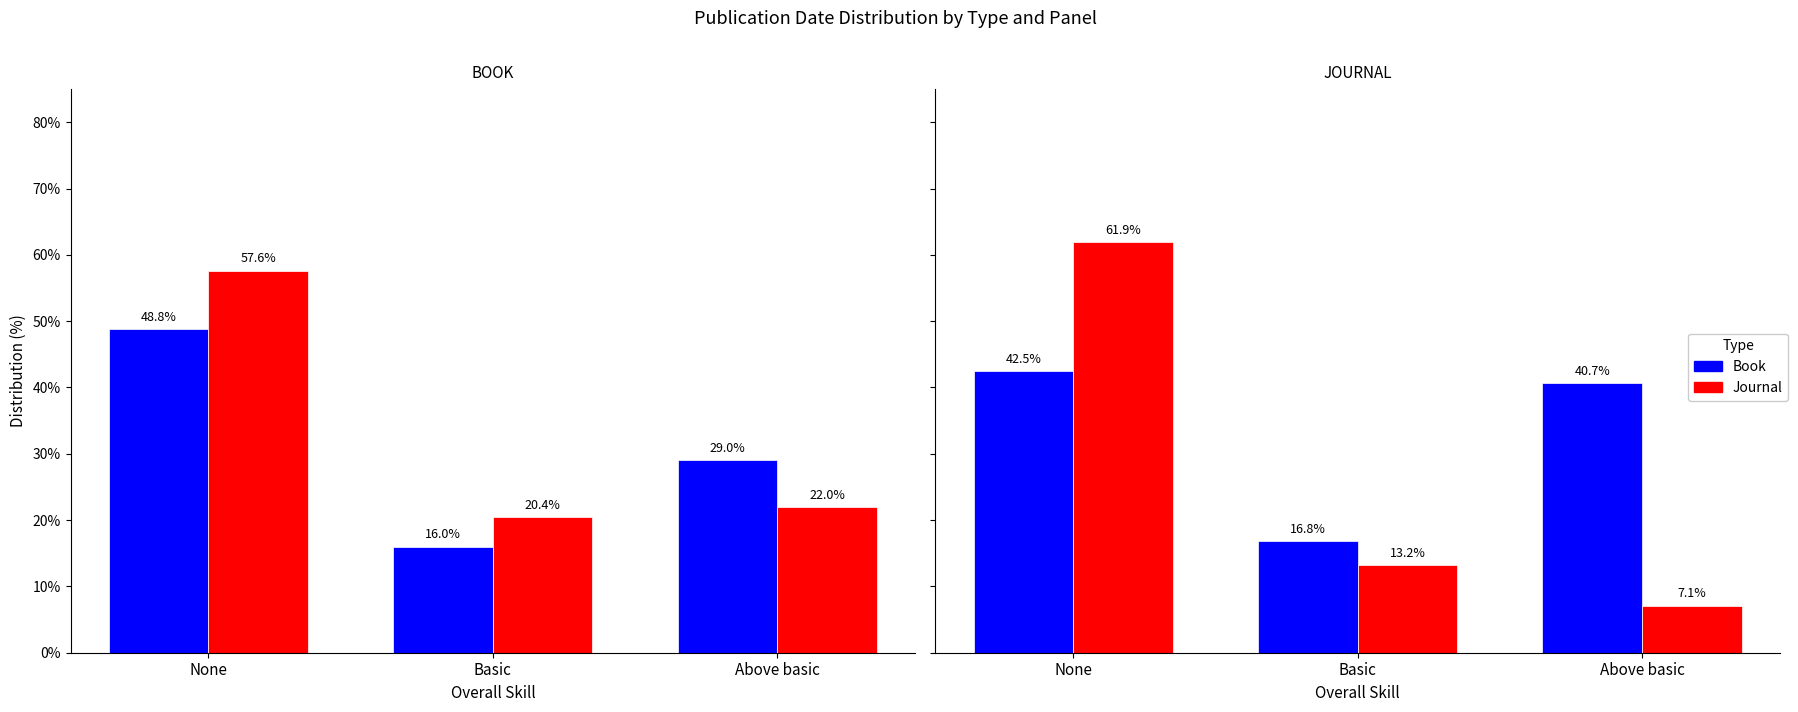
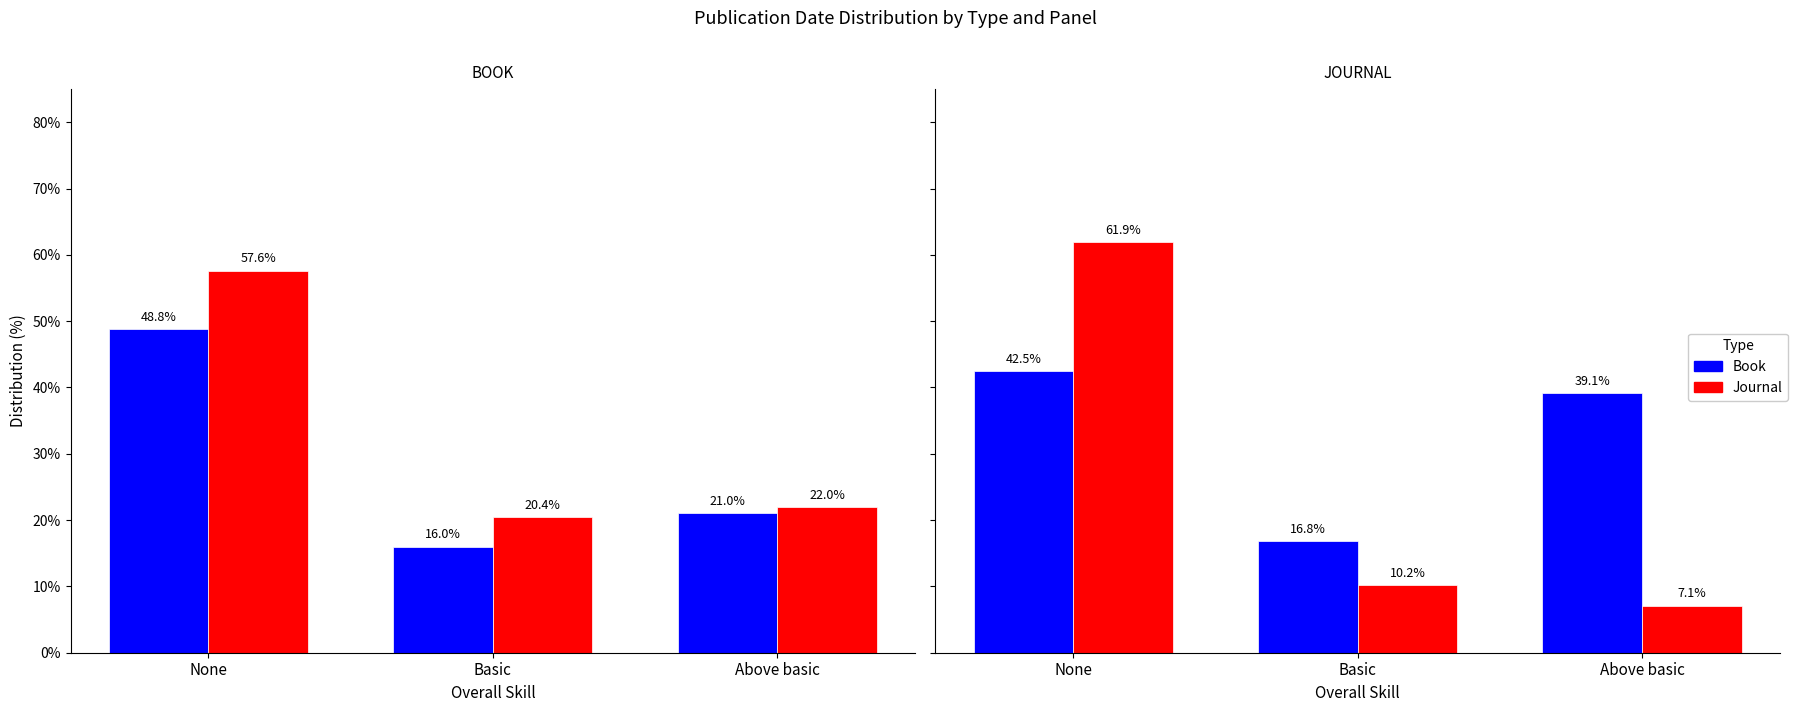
BOOK, Book, Above basic: 29.0% -> 21.0%
JOURNAL, Journal, Basic: 13.2% -> 10.2%
JOURNAL, Book, Above basic: 40.7% -> 39.1%
